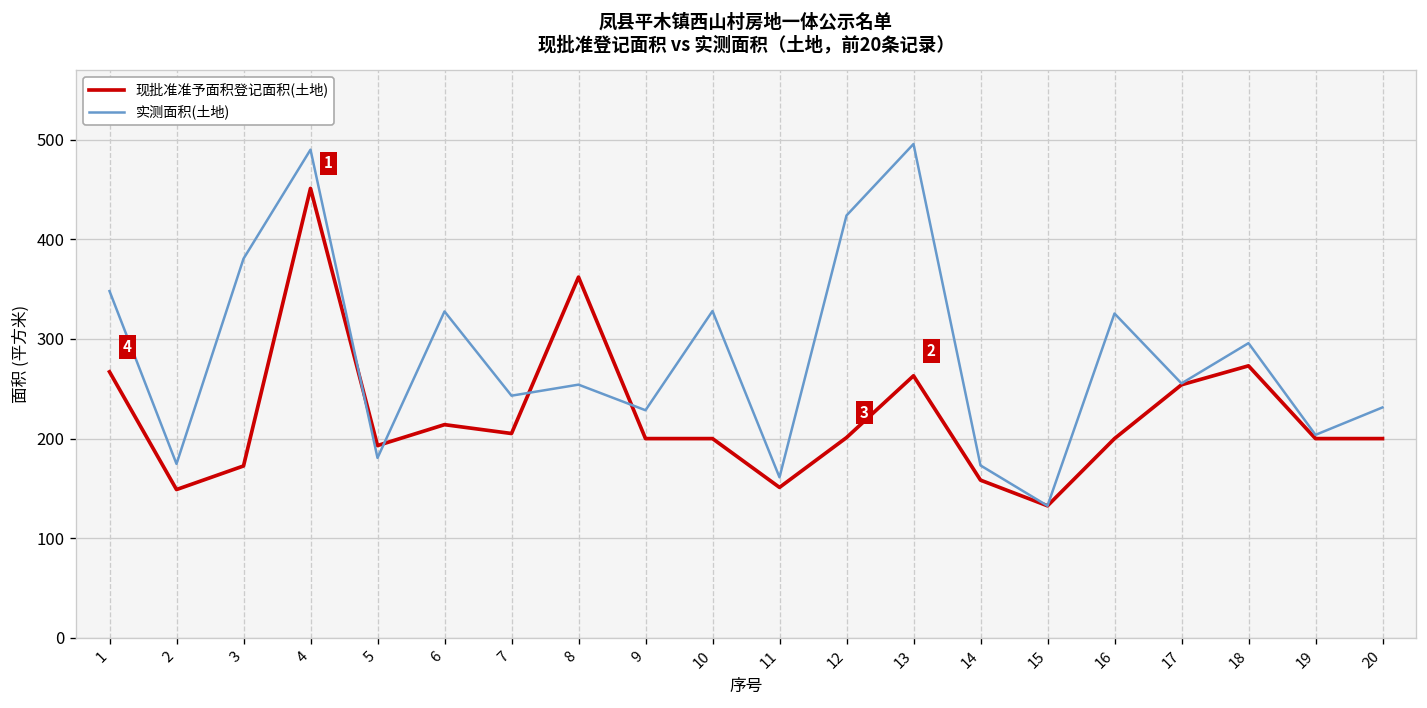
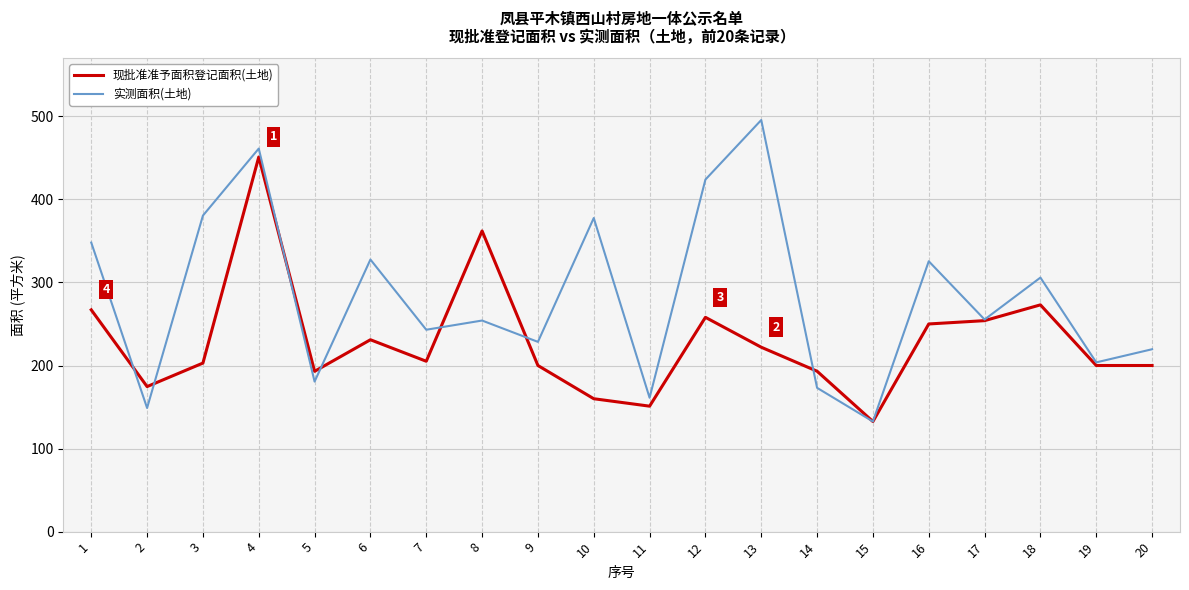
现批准准予面积登记面积(土地), 2: 150 -> 170
实测面积(土地), 2: 170 -> 150
现批准准予面积登记面积(土地), 3: 170 -> 200
实测面积(土地), 4: 490 -> 460
现批准准予面积登记面积(土地), 6: 210 -> 230
现批准准予面积登记面积(土地), 10: 200 -> 160
实测面积(土地), 10: 330 -> 380
现批准准予面积登记面积(土地), 12: 200 -> 260
现批准准予面积登记面积(土地), 13: 260 -> 220
现批准准予面积登记面积(土地), 14: 160 -> 190
现批准准予面积登记面积(土地), 16: 200 -> 250
实测面积(土地), 18: 300 -> 310
实测面积(土地), 20: 230 -> 220
